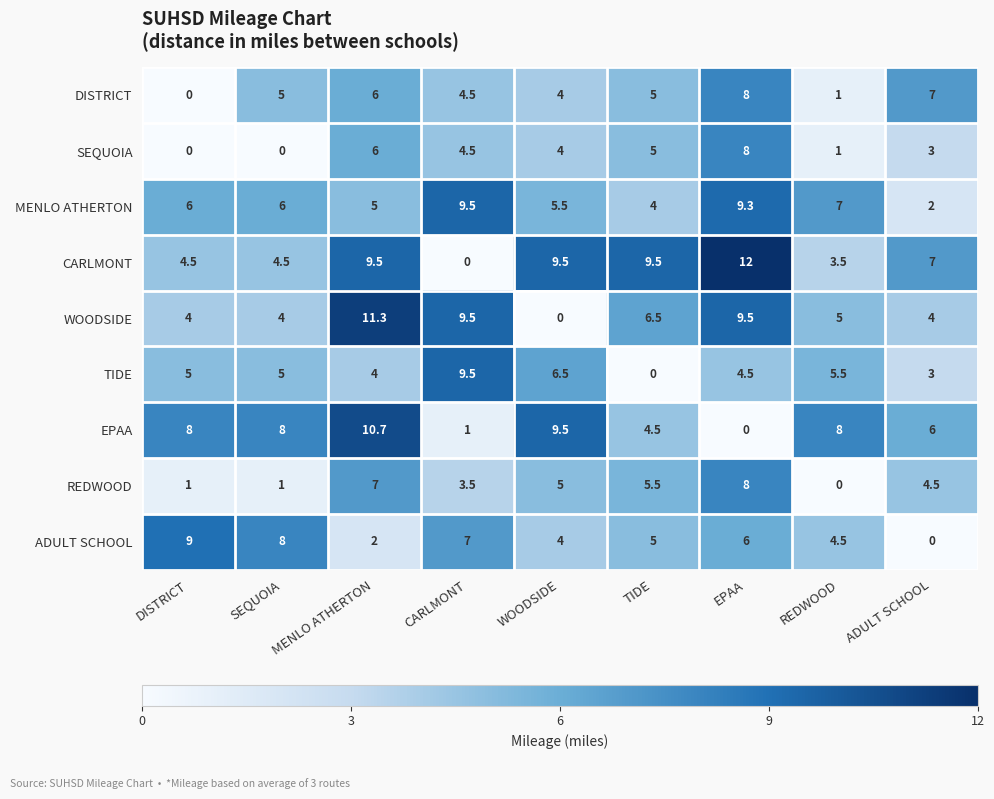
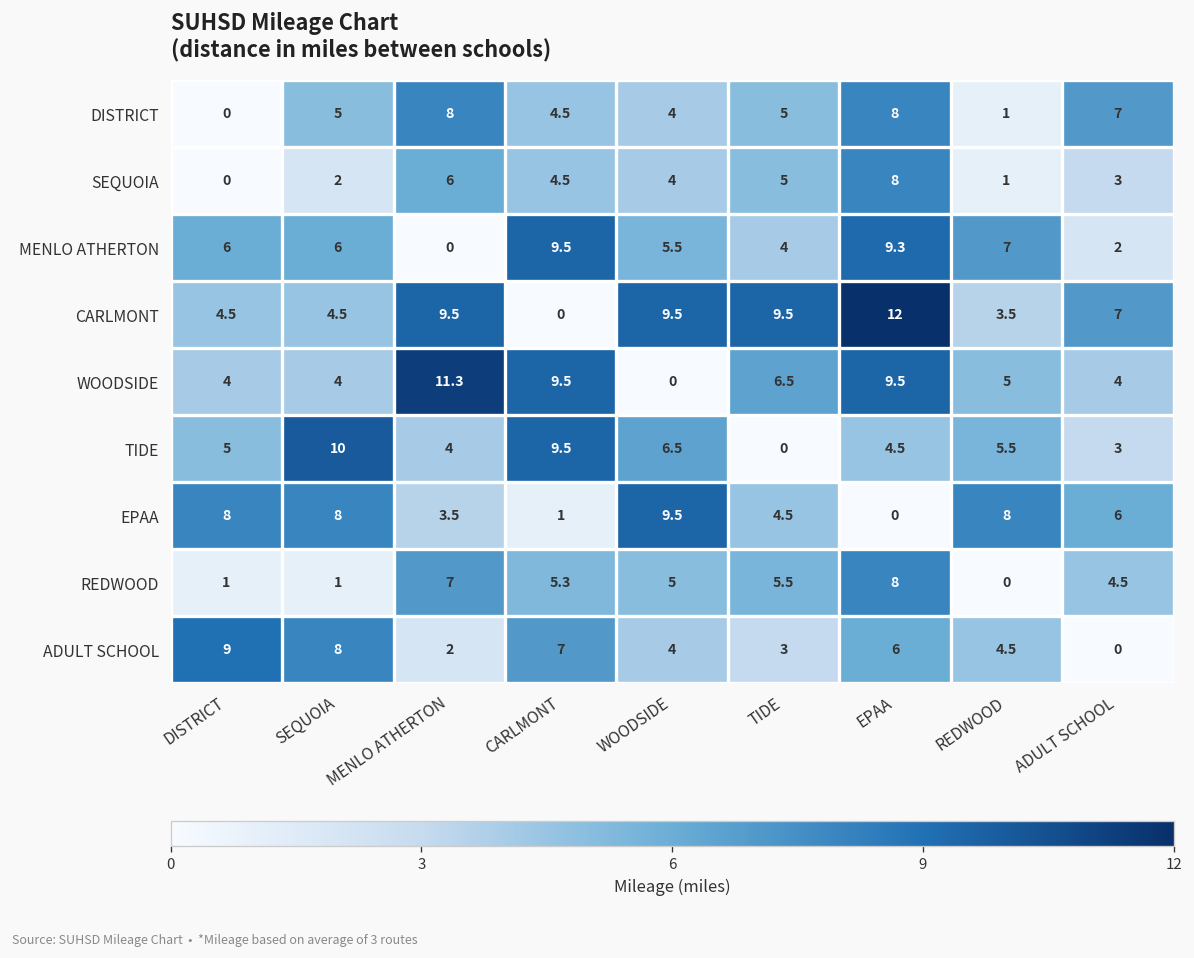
DISTRICT, MENLO ATHERTON: 6 -> 8
SEQUOIA, SEQUOIA: 0 -> 2
MENLO ATHERTON, MENLO ATHERTON: 5 -> 0
TIDE, SEQUOIA: 5 -> 10
EPAA, MENLO ATHERTON: 10.7 -> 3.5
REDWOOD, CARLMONT: 3.5 -> 5.3
ADULT SCHOOL, TIDE: 5 -> 3
